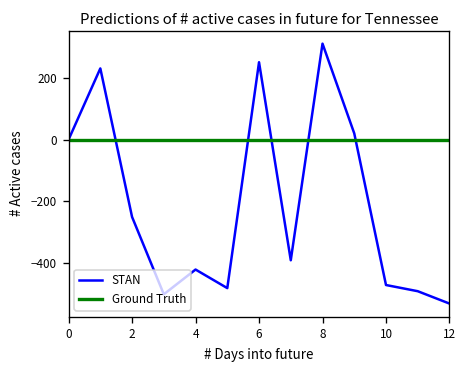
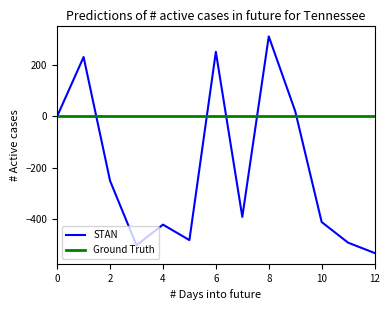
STAN, 10: -470 -> -410
